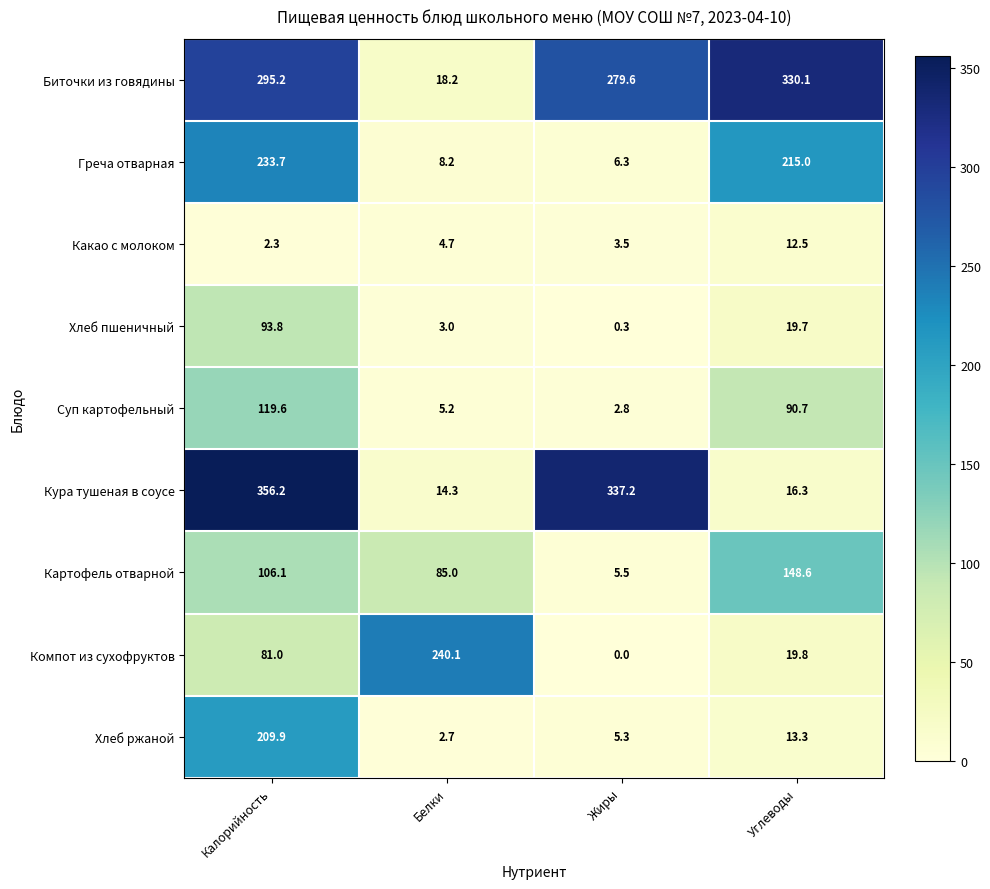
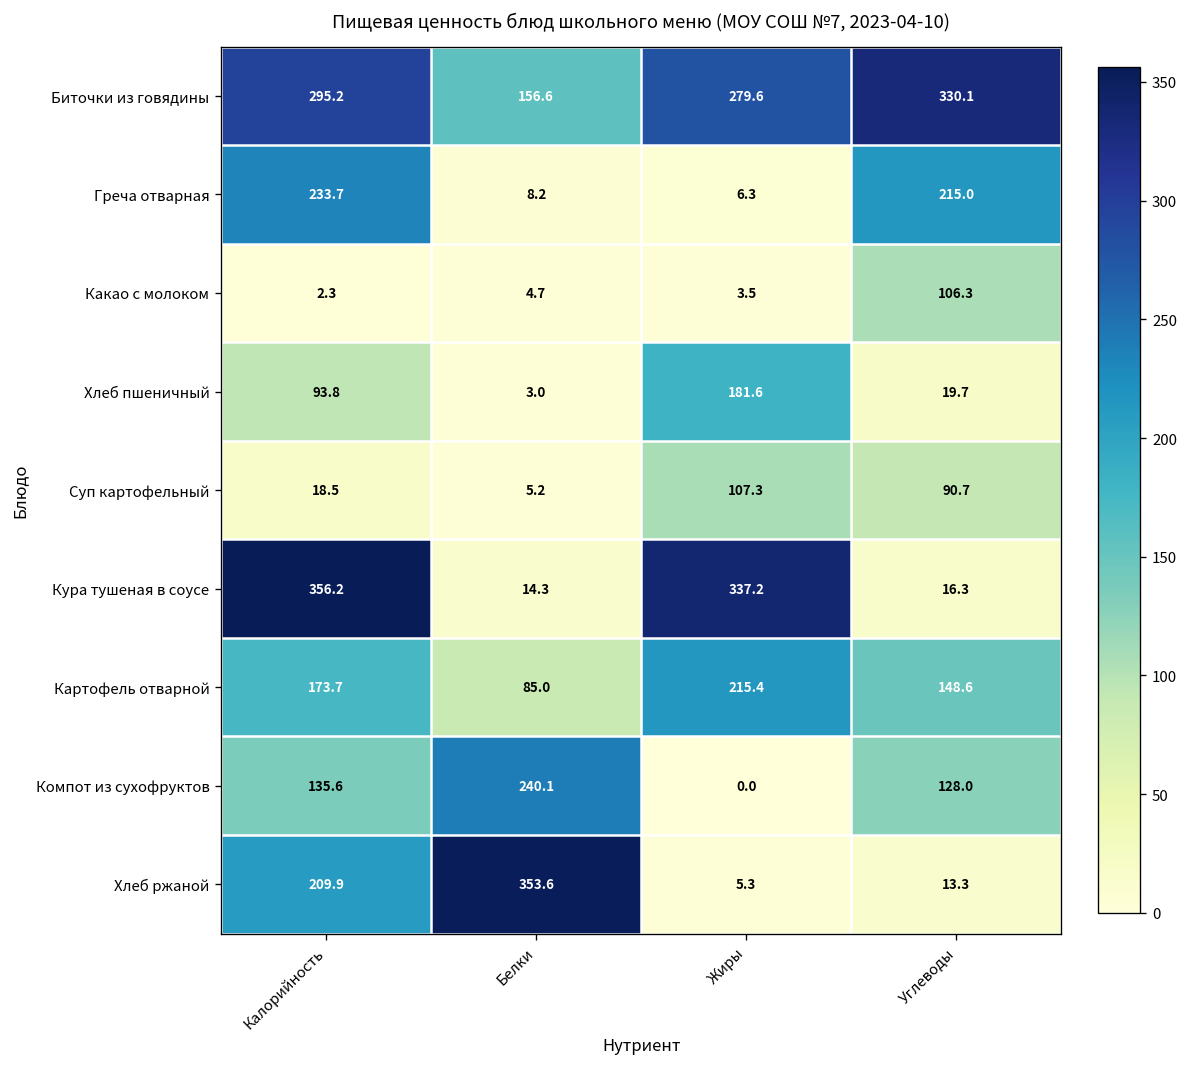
Биточки из говядины, Белки: 18.2 -> 156.6
Какао с молоком, Углеводы: 12.5 -> 106.3
Хлеб пшеничный, Жиры: 0.3 -> 181.6
Суп картофельный, Калорийность: 119.6 -> 18.5
Суп картофельный, Жиры: 2.8 -> 107.3
Картофель отварной, Калорийность: 106.1 -> 173.7
Картофель отварной, Жиры: 5.5 -> 215.4
Компот из сухофруктов, Калорийность: 81.0 -> 135.6
Компот из сухофруктов, Углеводы: 19.8 -> 128.0
Хлеб ржаной, Белки: 2.7 -> 353.6
